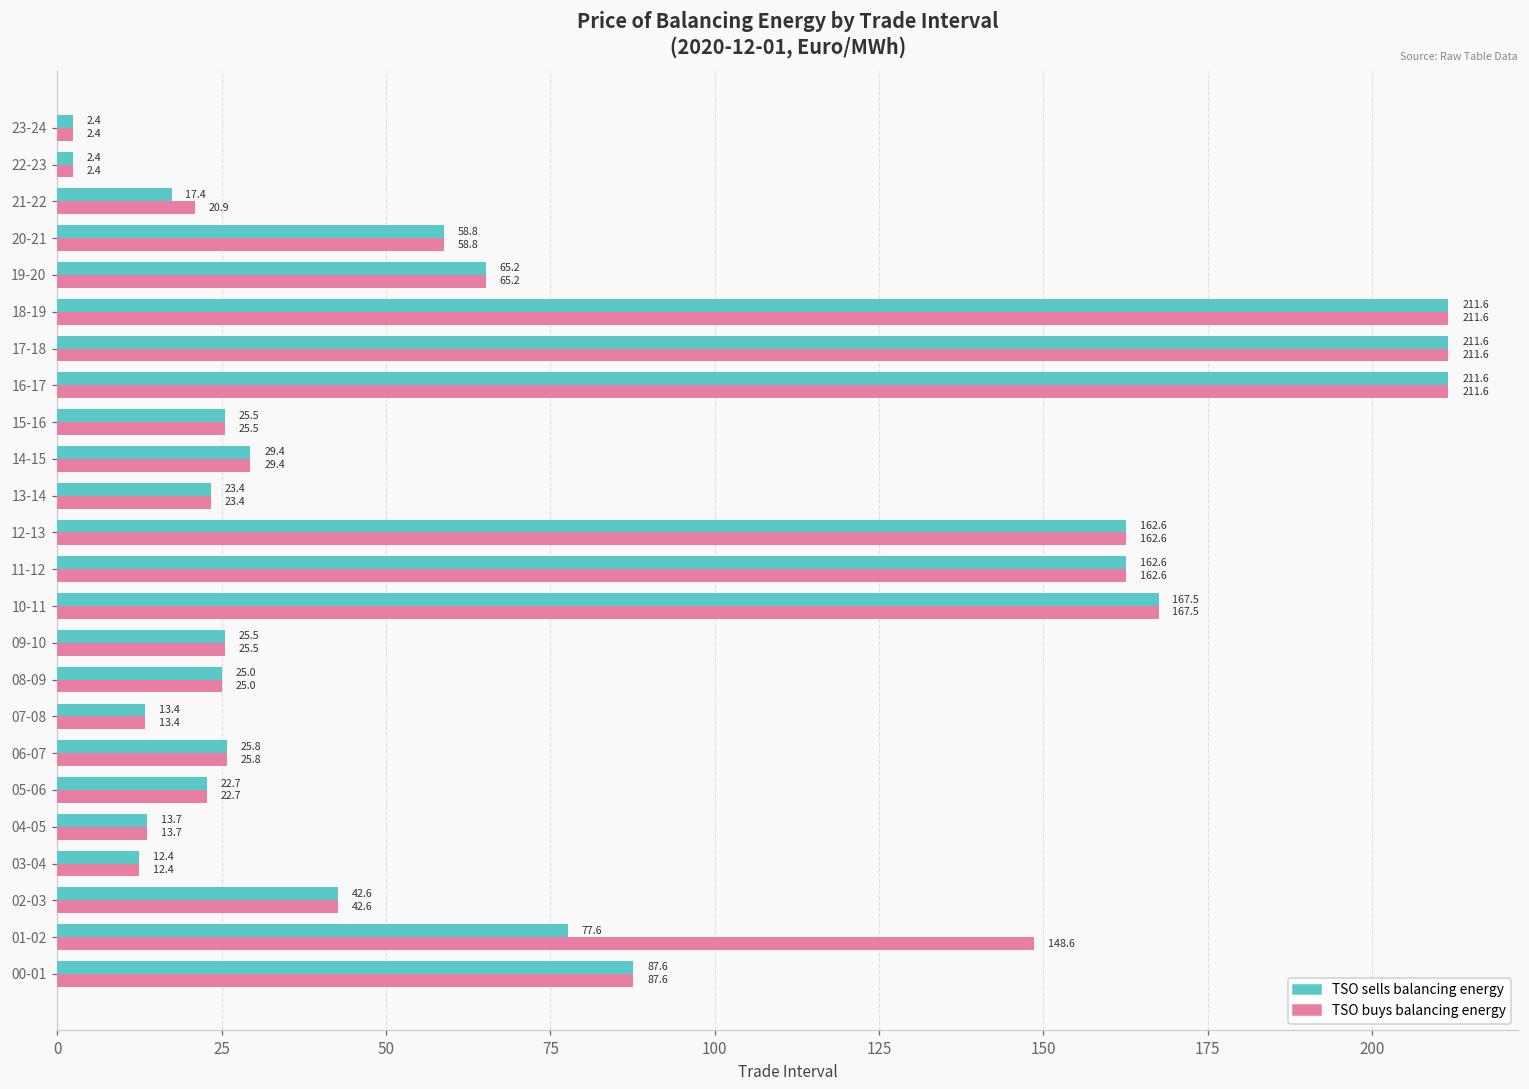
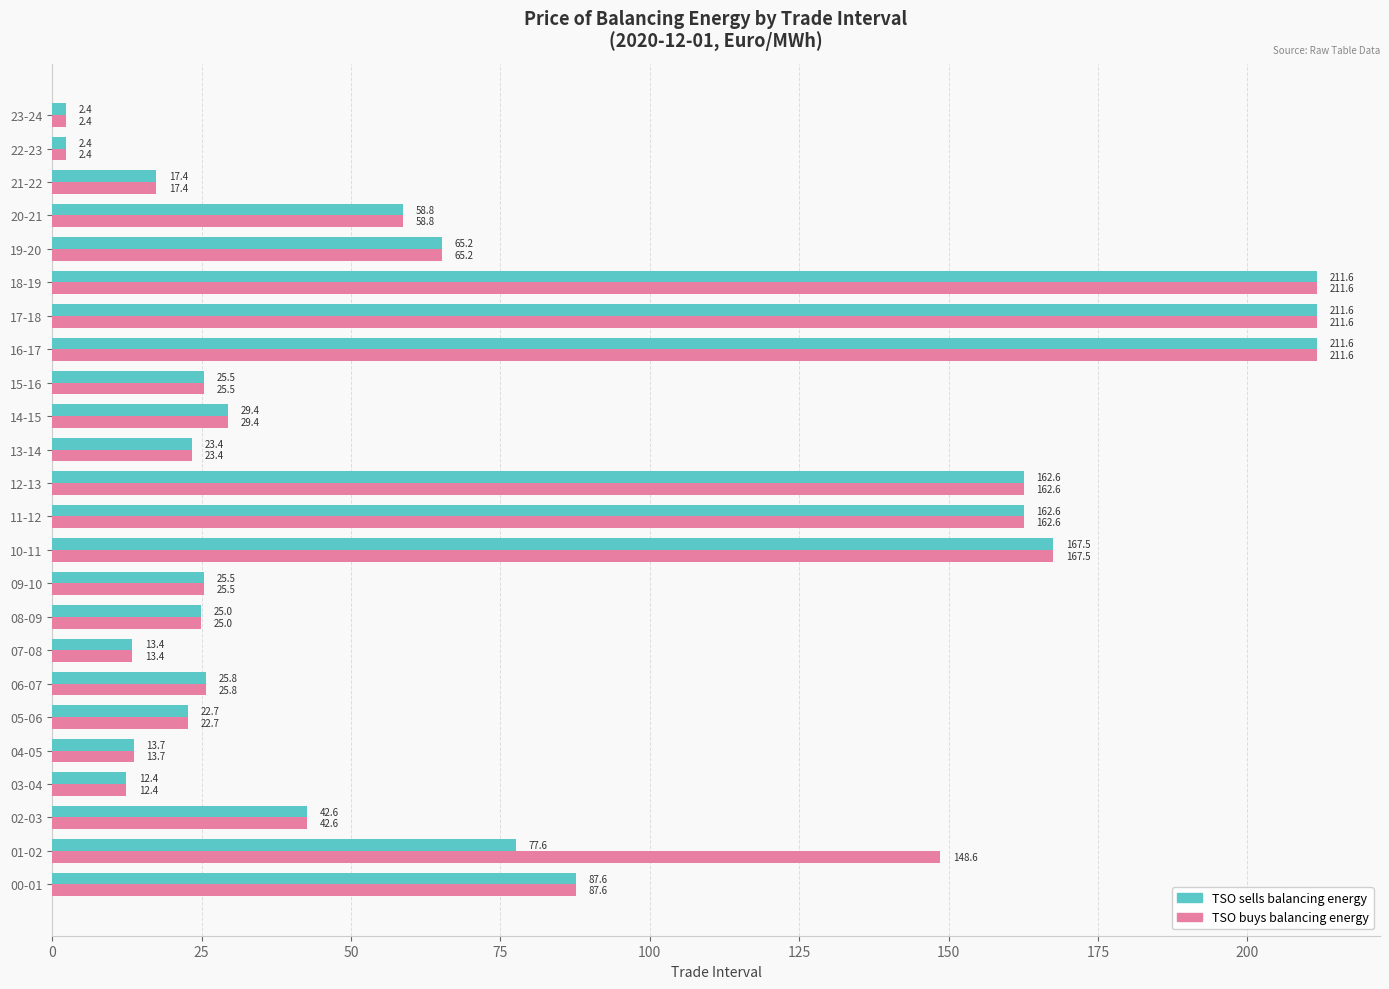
TSO buys balancing energy, 21-22: 20.9 -> 17.4
